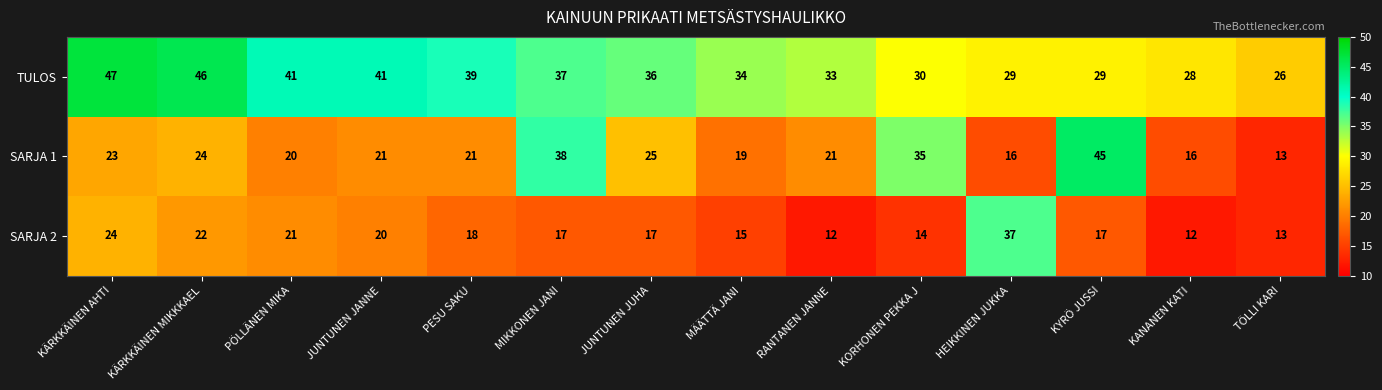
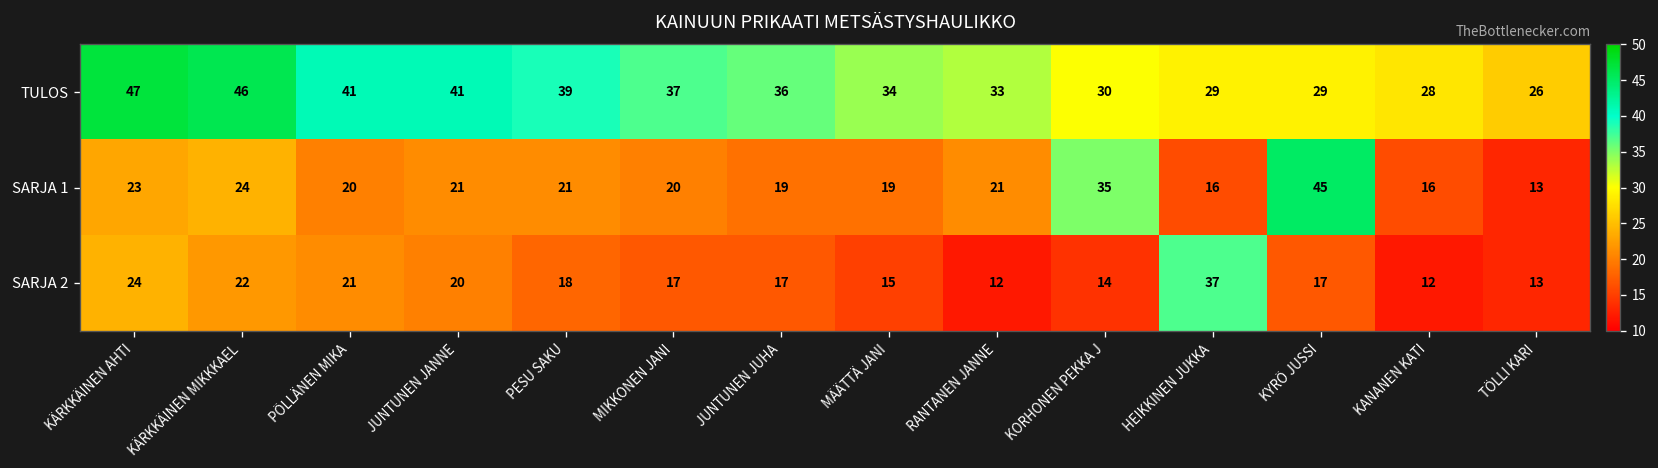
SARJA 1, MIKKONEN JANI: 38 -> 20
SARJA 1, JUNTUNEN JUHA: 25 -> 19
